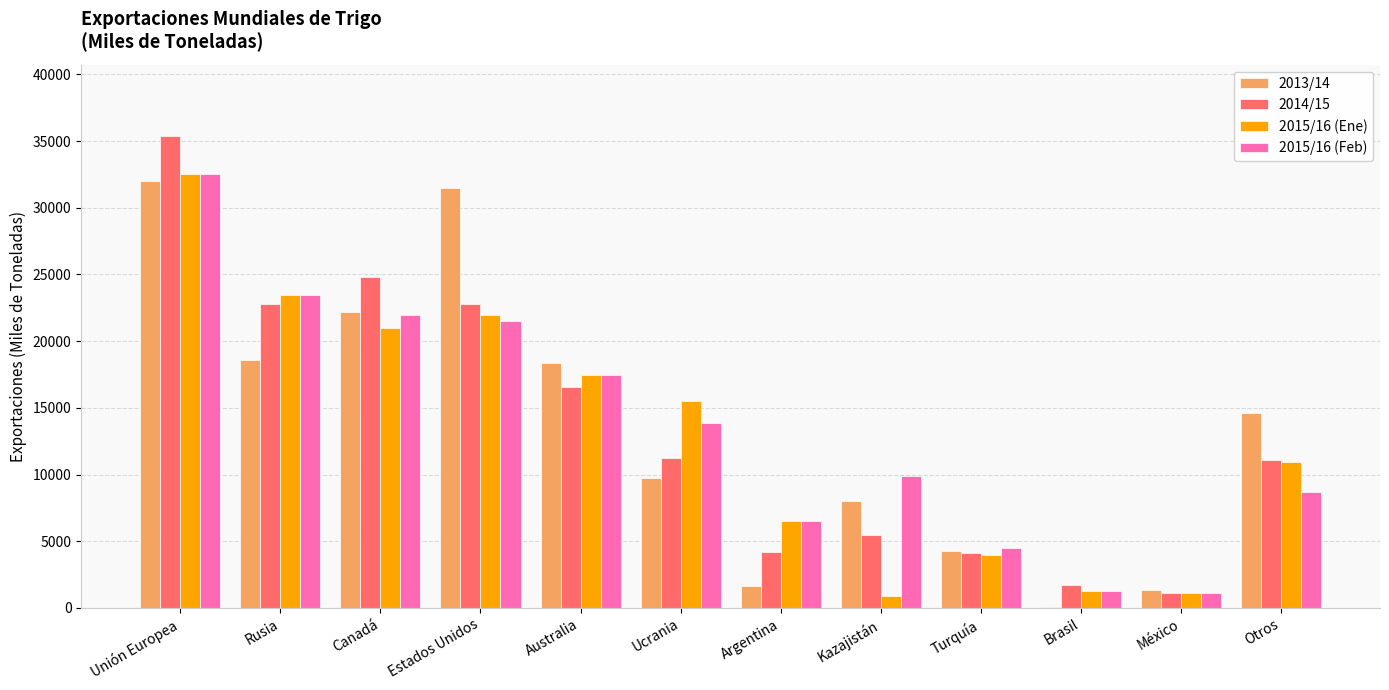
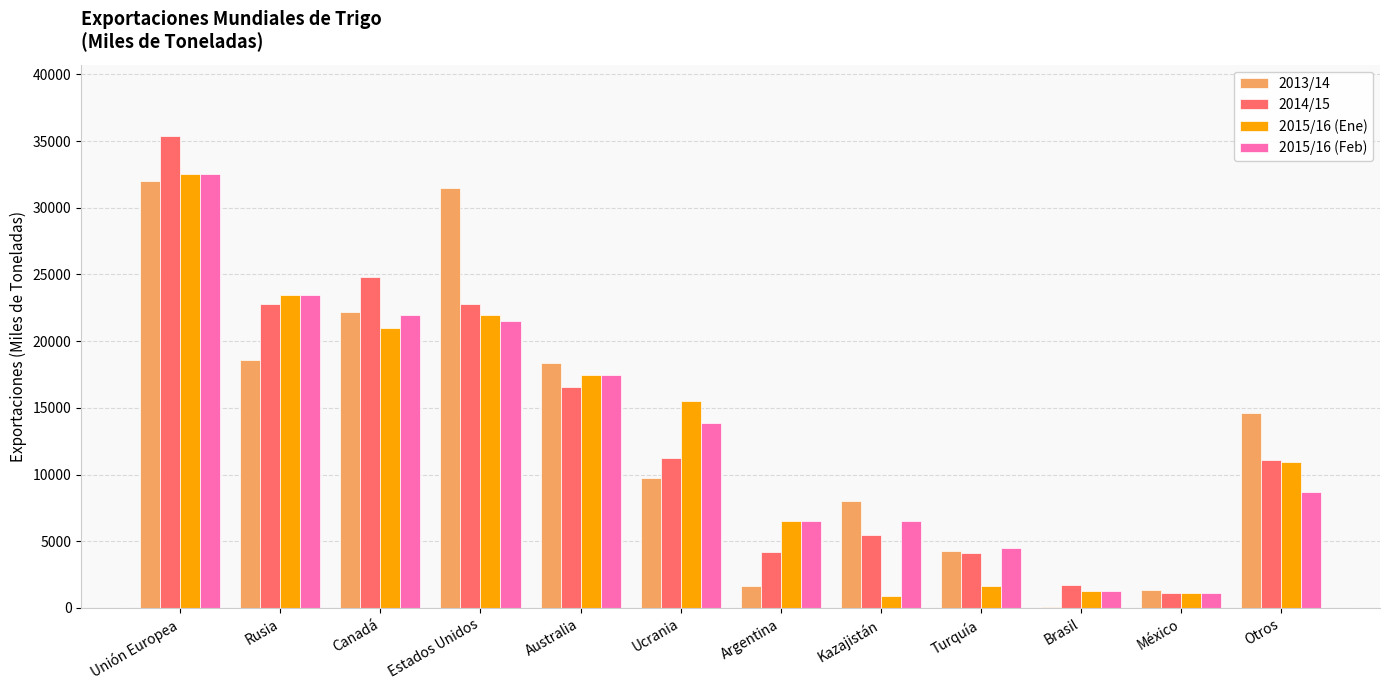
2015/16 (Feb), Kazajistán: 9900 -> 6500
2015/16 (Ene), Turquía: 4000 -> 1700
